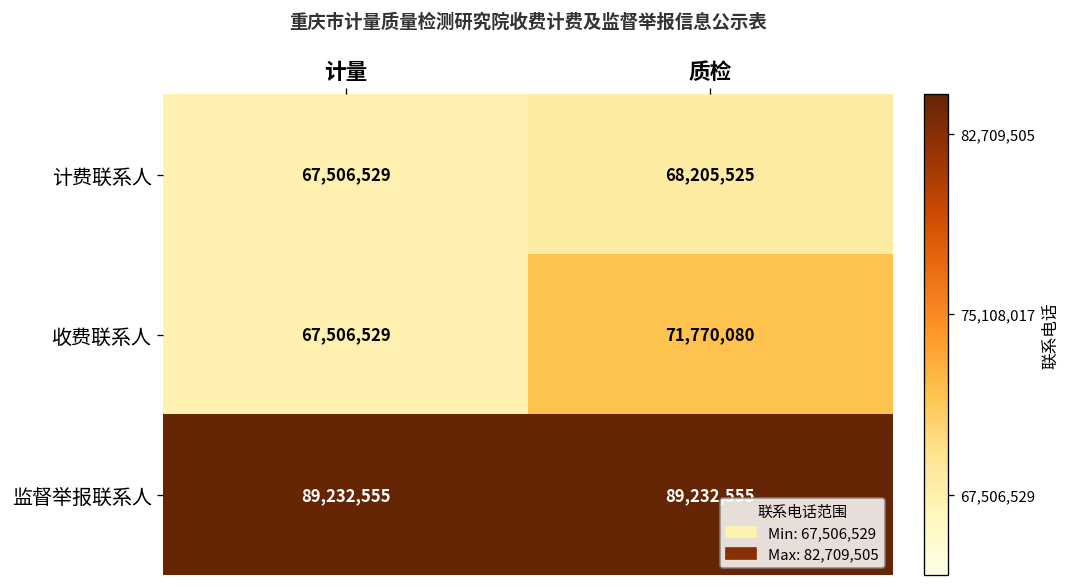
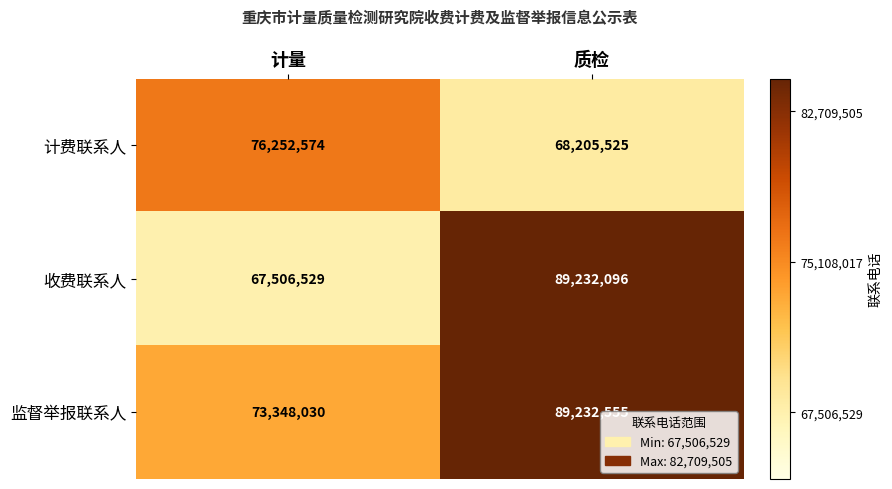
计费联系人, 计量: 67,506,529 -> 76,252,574
收费联系人, 质检: 71,770,080 -> 89,232,096
监督举报联系人, 计量: 89,232,555 -> 73,348,030
